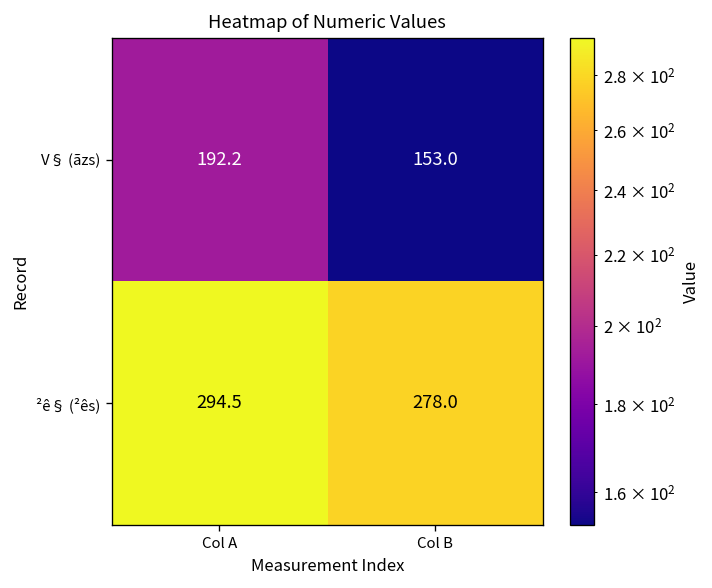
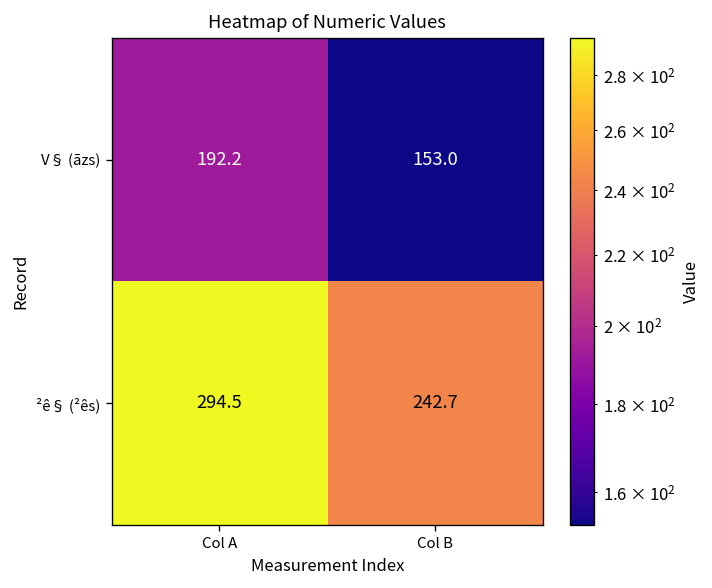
²ê§ (²ês), Col B: 278.0 -> 242.7
